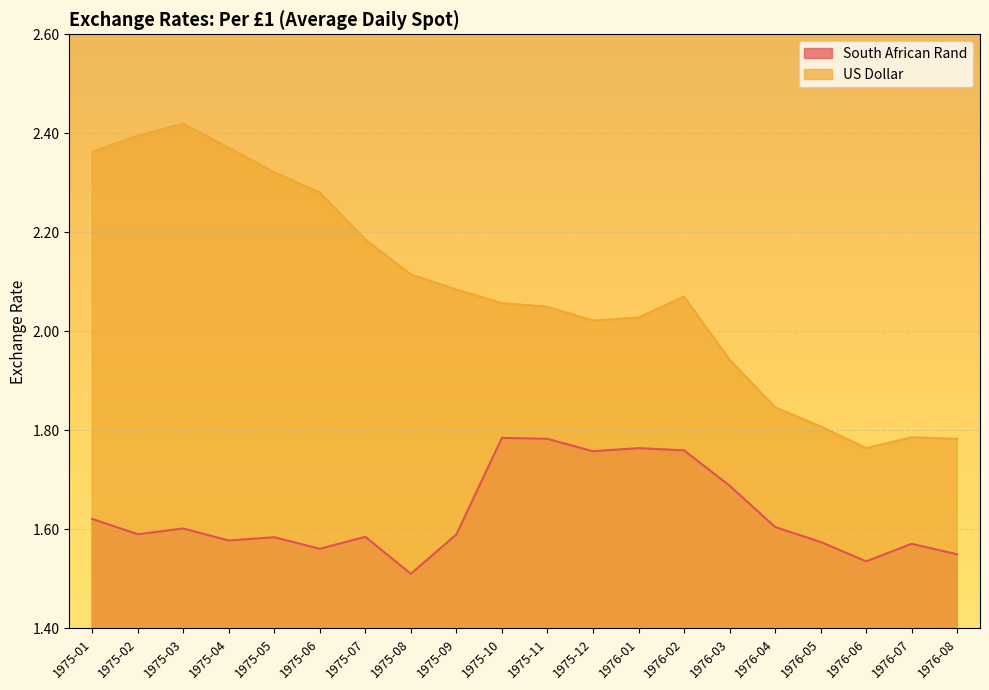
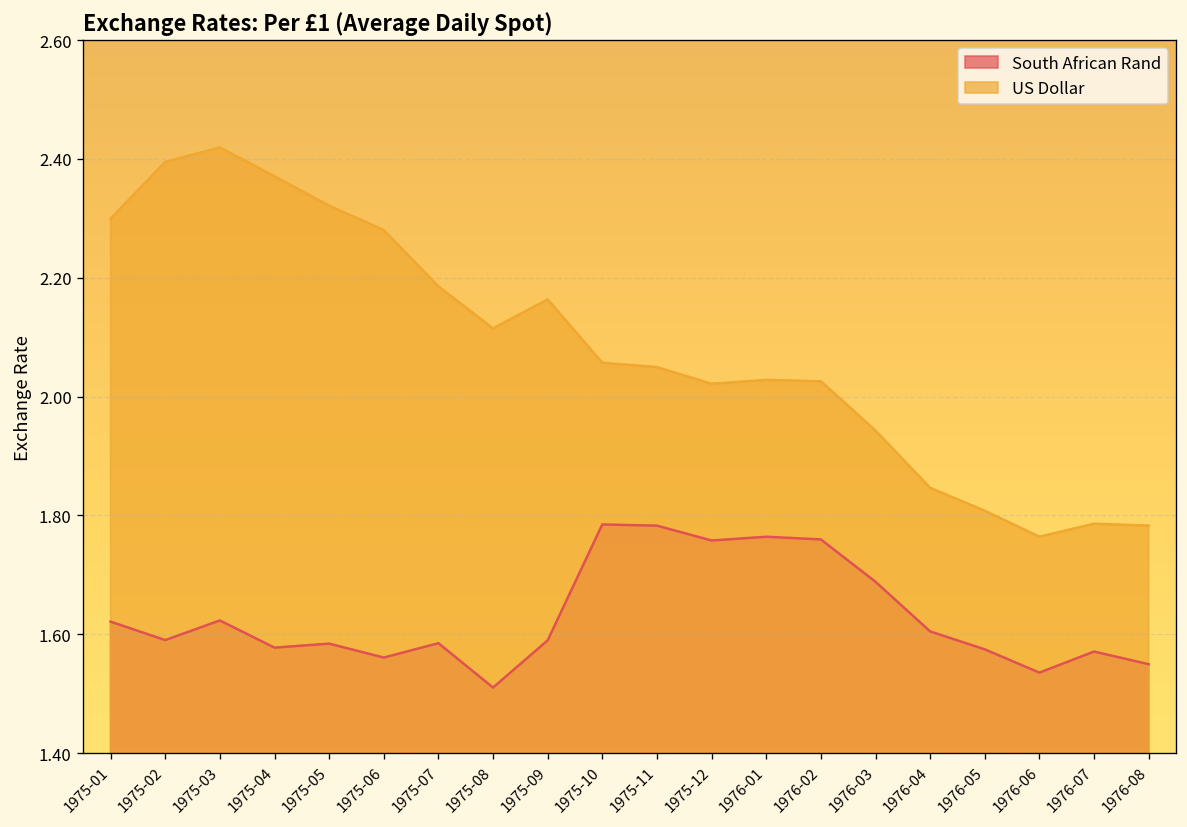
US Dollar, 1975-01: 2.36 -> 2.30
South African Rand, 1975-03: 1.60 -> 1.62
US Dollar, 1975-09: 2.08 -> 2.16
US Dollar, 1976-02: 2.07 -> 2.03
